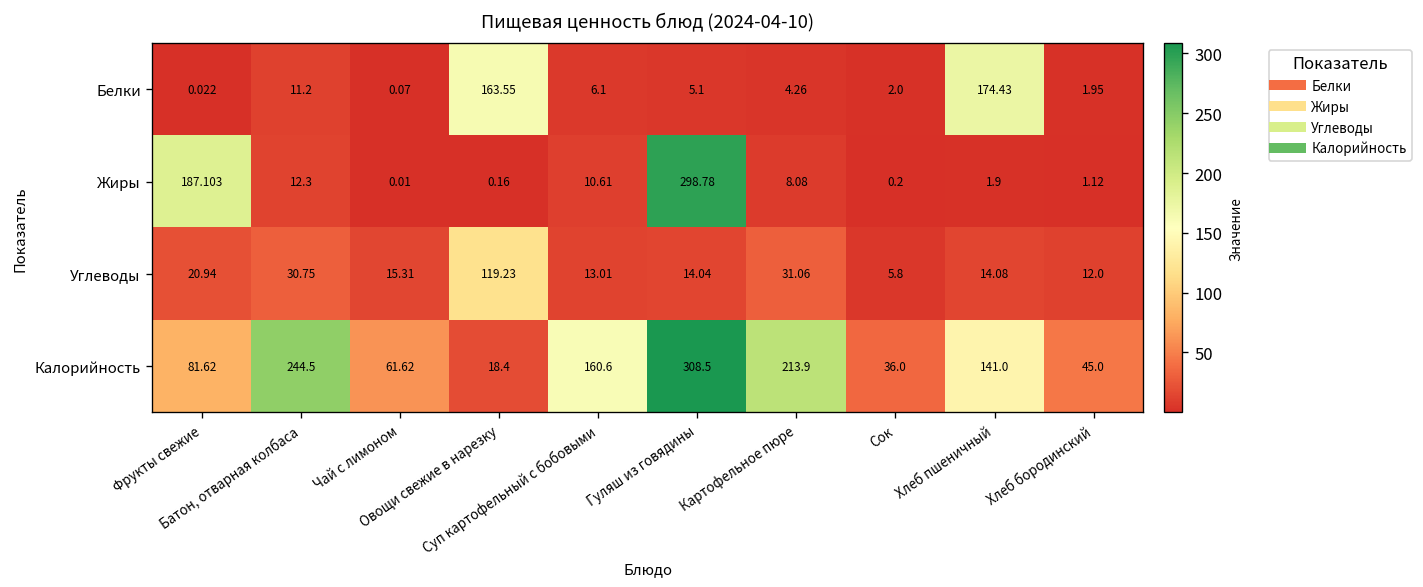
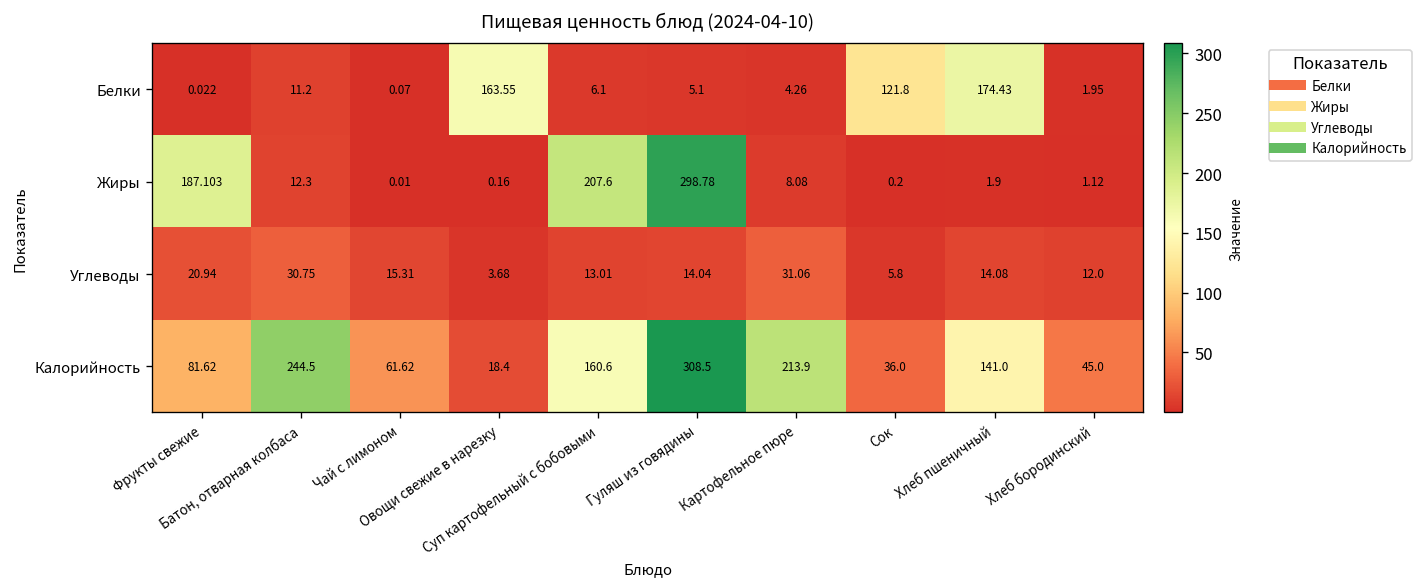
Белки, Сок: 2.0 -> 121.8
Жиры, Суп картофельный с бобовыми: 10.61 -> 207.6
Углеводы, Овощи свежие в нарезку: 119.23 -> 3.68
